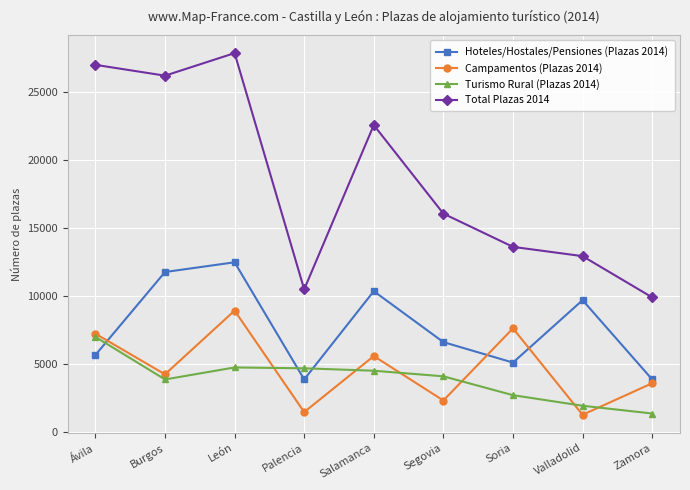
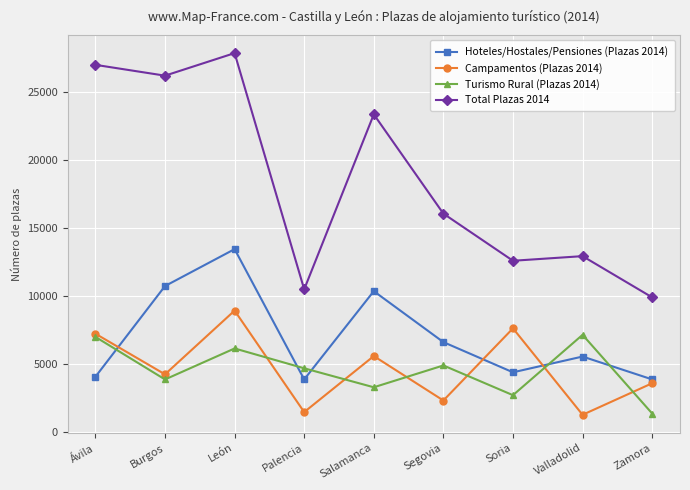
Hoteles/Hostales/Pensiones (Plazas 2014), Ávila: 5700 -> 4100
Hoteles/Hostales/Pensiones (Plazas 2014), Burgos: 11800 -> 10700
Hoteles/Hostales/Pensiones (Plazas 2014), León: 12500 -> 13500
Turismo Rural (Plazas 2014), León: 4800 -> 6200
Turismo Rural (Plazas 2014), Salamanca: 4500 -> 3300
Total Plazas 2014, Salamanca: 22600 -> 23400
Turismo Rural (Plazas 2014), Segovia: 4100 -> 4900
Hoteles/Hostales/Pensiones (Plazas 2014), Soria: 5100 -> 4400
Total Plazas 2014, Soria: 13600 -> 12600
Hoteles/Hostales/Pensiones (Plazas 2014), Valladolid: 9700 -> 5600
Turismo Rural (Plazas 2014), Valladolid: 2000 -> 7200
